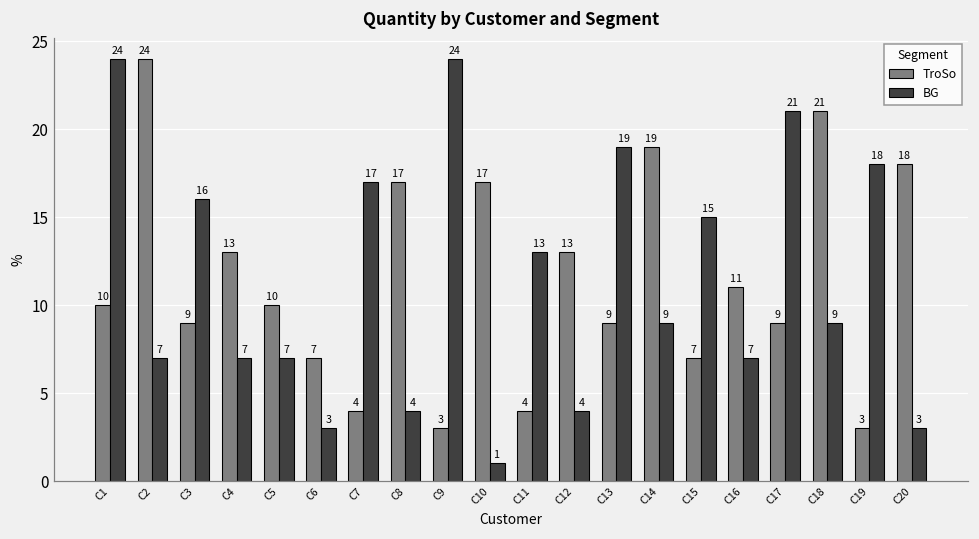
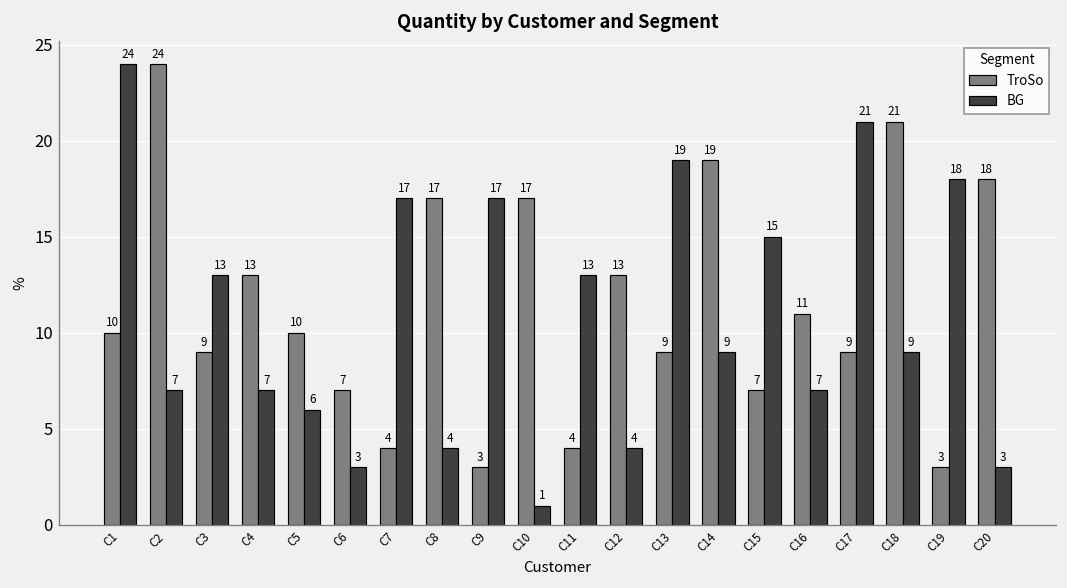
BG, C3: 16 -> 13
BG, C5: 7 -> 6
BG, C9: 24 -> 17
